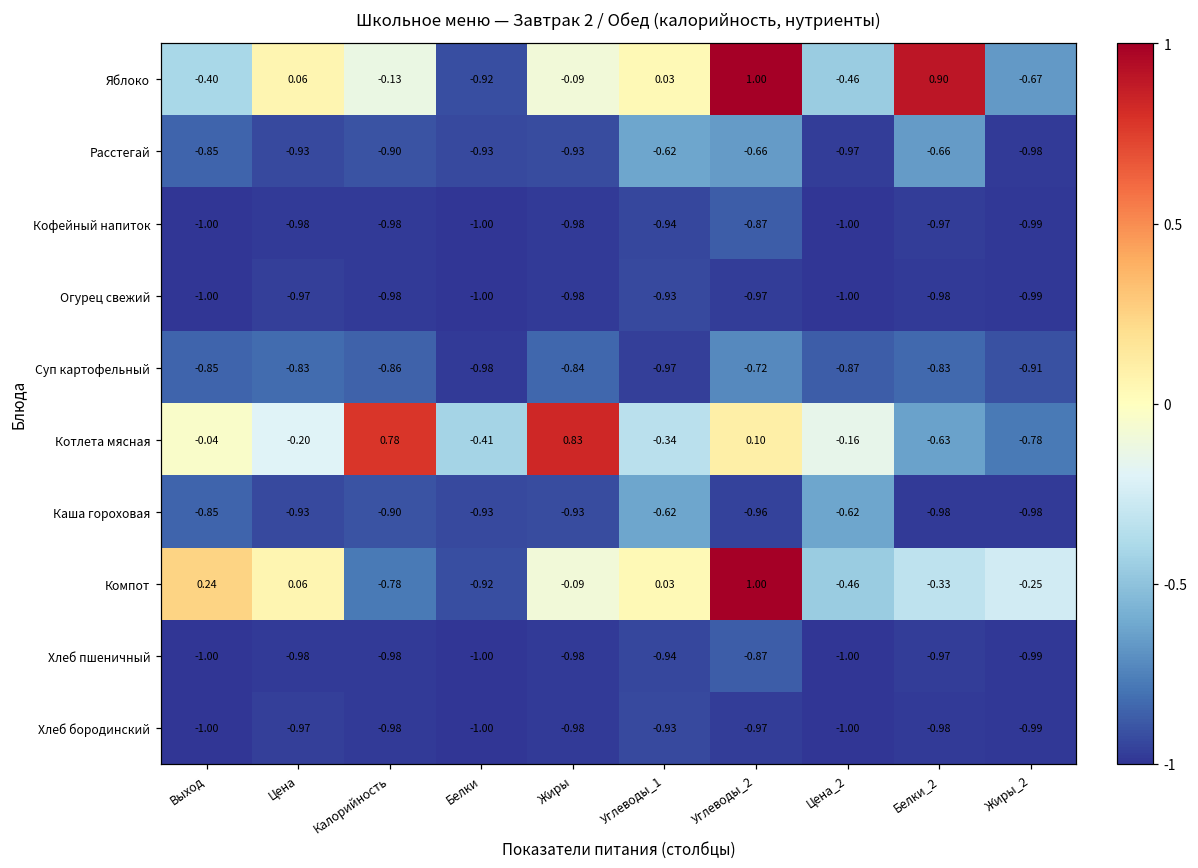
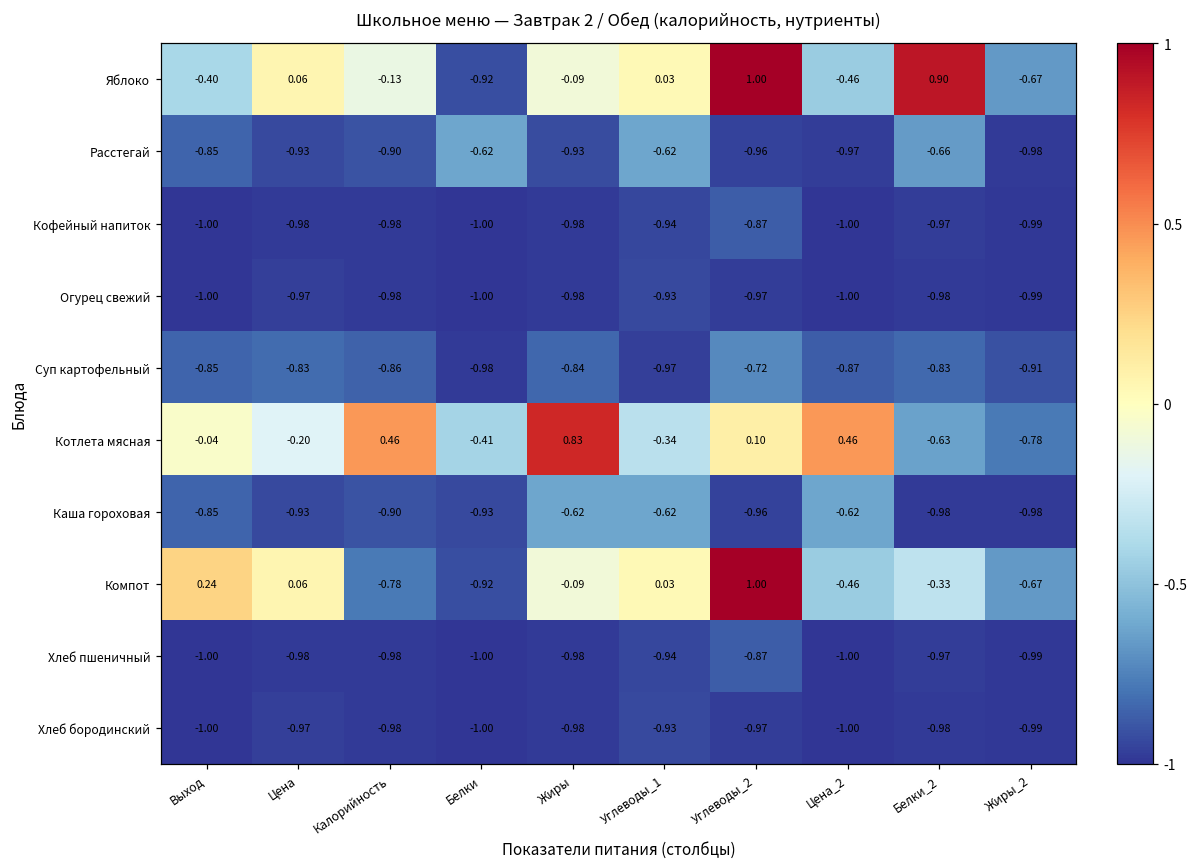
Расстегай, Белки: -0.93 -> -0.62
Расстегай, Углеводы_2: -0.66 -> -0.96
Котлета мясная, Калорийность: 0.78 -> 0.46
Котлета мясная, Цена_2: -0.16 -> 0.46
Каша гороховая, Жиры: -0.93 -> -0.62
Компот, Жиры_2: -0.25 -> -0.67
